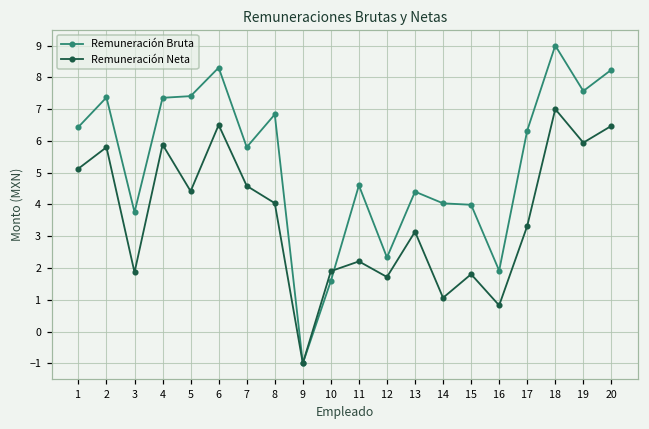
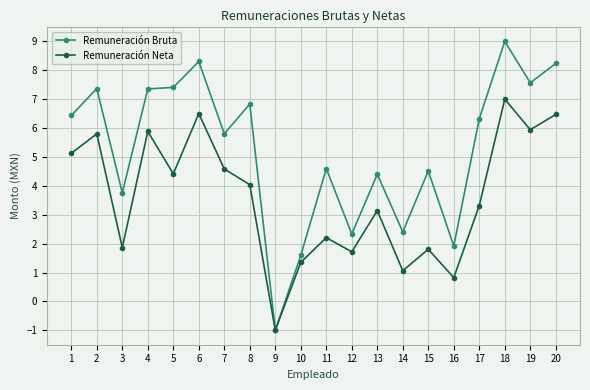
Remuneración Neta, 10: 1.9 -> 1.4
Remuneración Bruta, 14: 4.0 -> 2.4
Remuneración Bruta, 15: 4.0 -> 4.5
